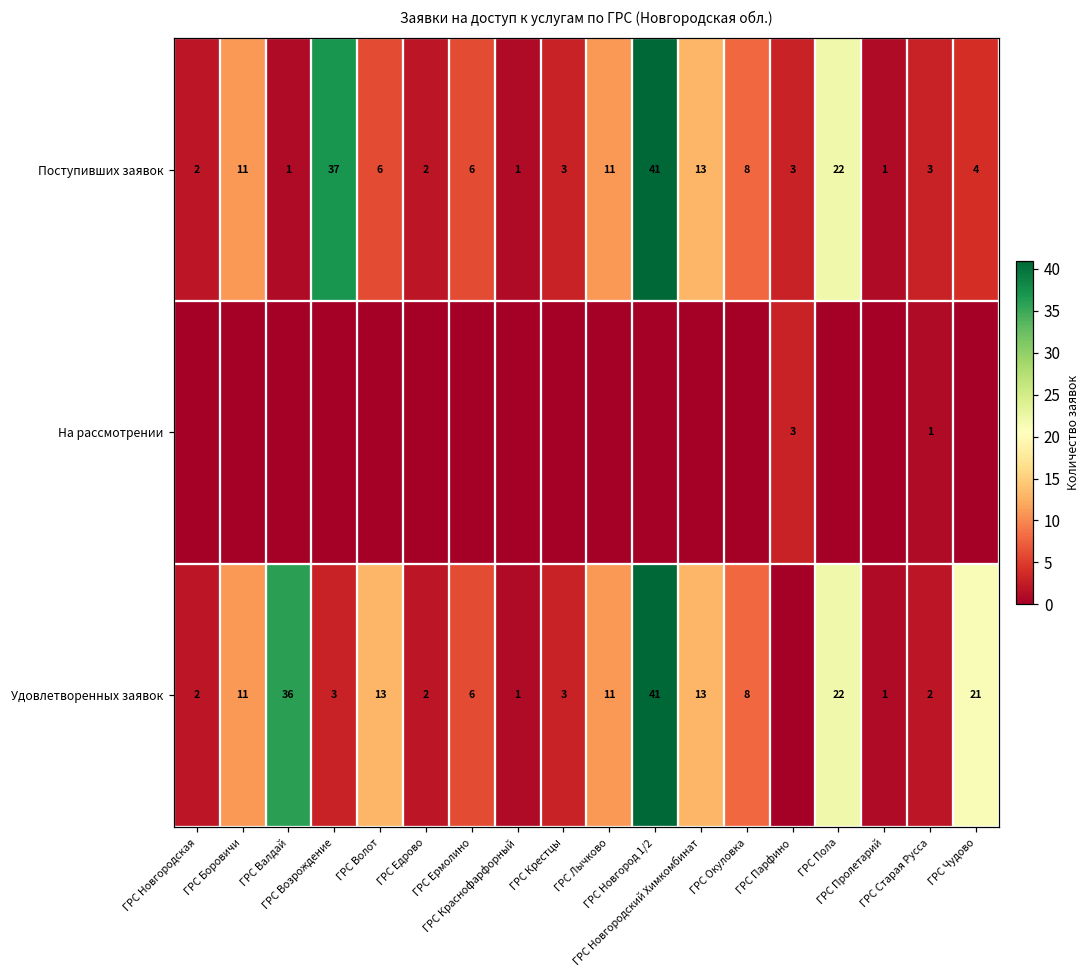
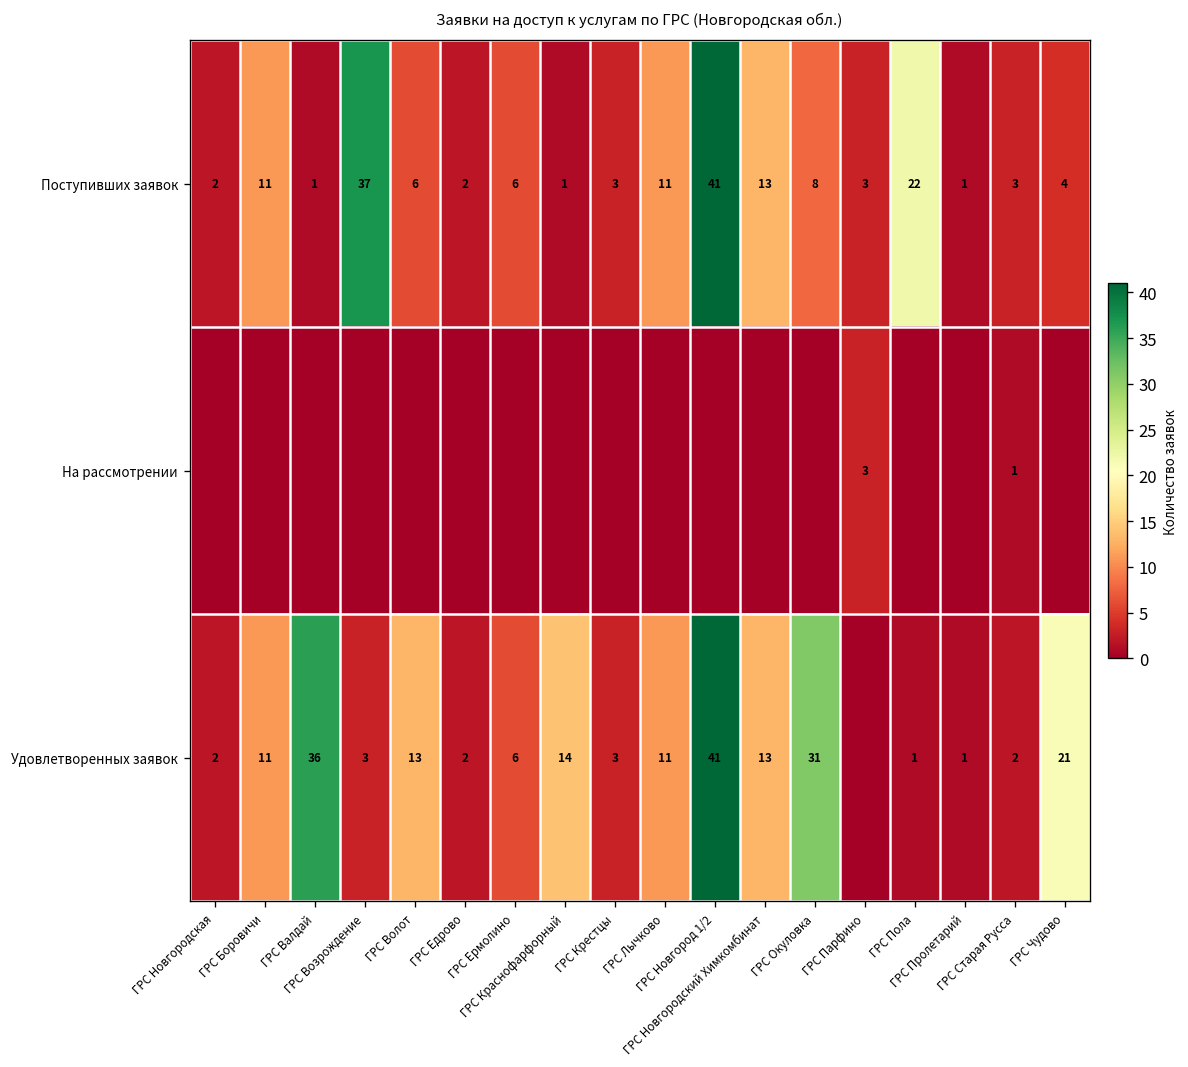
Удовлетворенных заявок, ГРС Краснофарфорный: 1 -> 14
Удовлетворенных заявок, ГРС Окуловка: 8 -> 31
Удовлетворенных заявок, ГРС Пола: 22 -> 1
